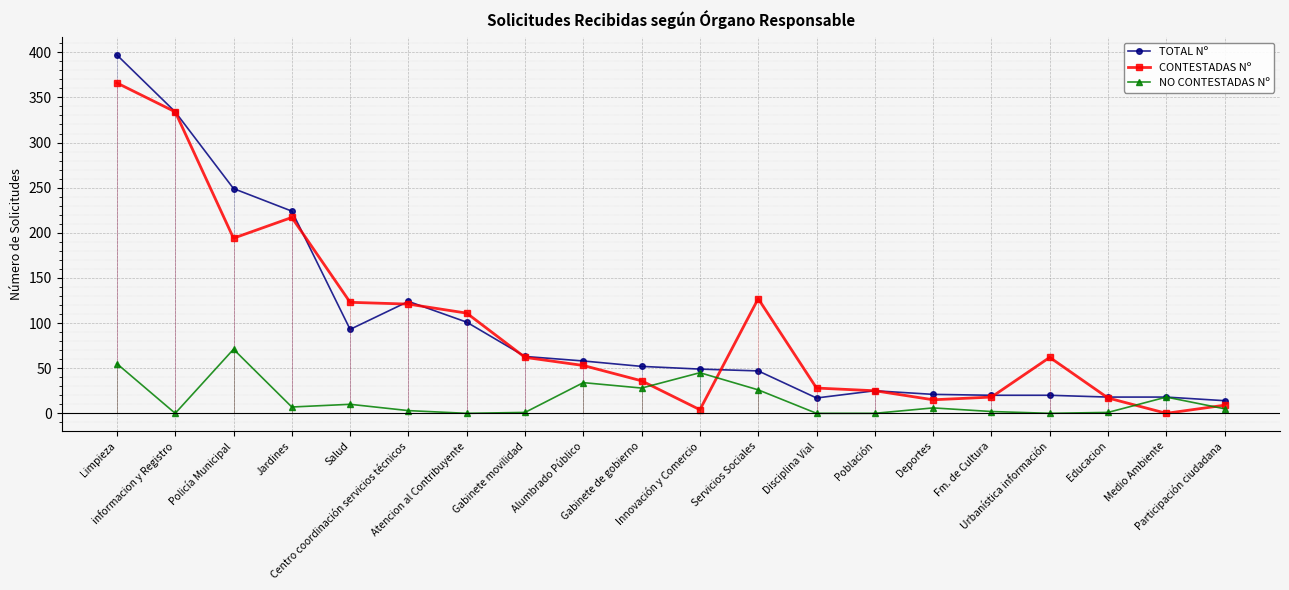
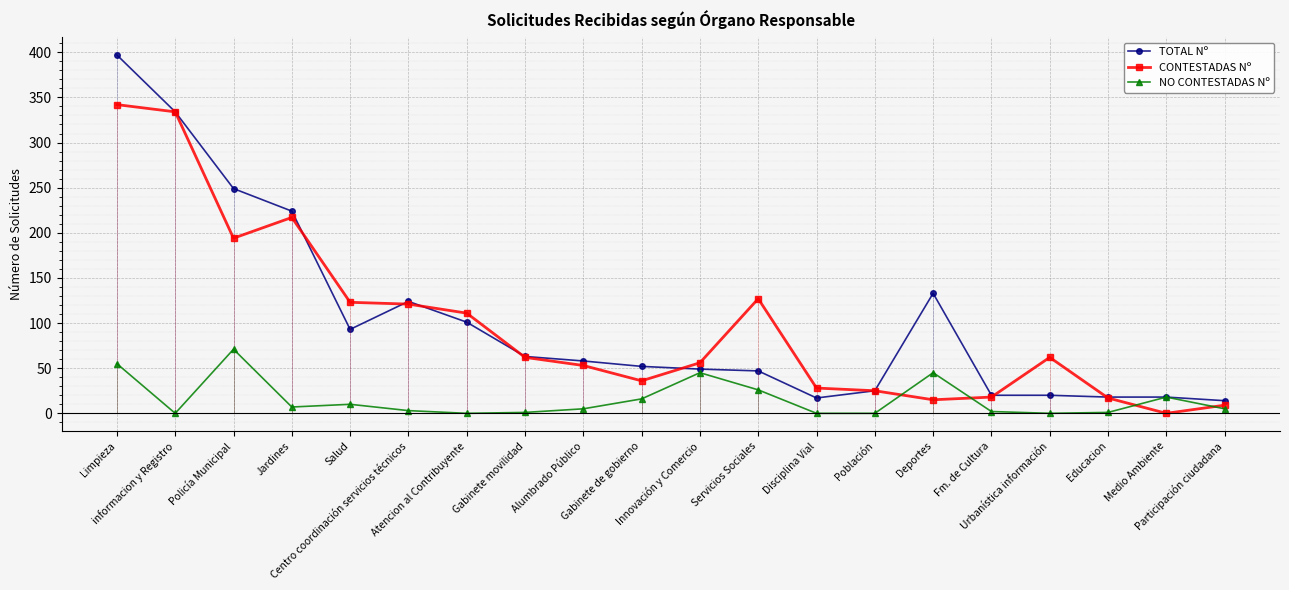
CONTESTADAS Nº, Limpieza: 370 -> 340
NO CONTESTADAS Nº, Alumbrado Público: 30 -> 10
NO CONTESTADAS Nº, Gabinete de gobierno: 30 -> 20
CONTESTADAS Nº, Innovación y Comercio: 0 -> 60
TOTAL Nº, Deportes: 20 -> 130
NO CONTESTADAS Nº, Deportes: 10 -> 50
